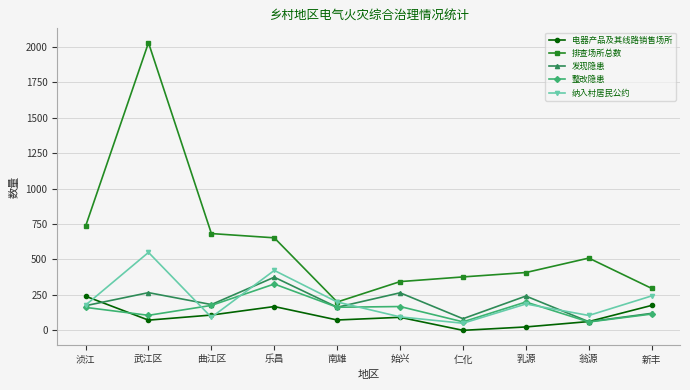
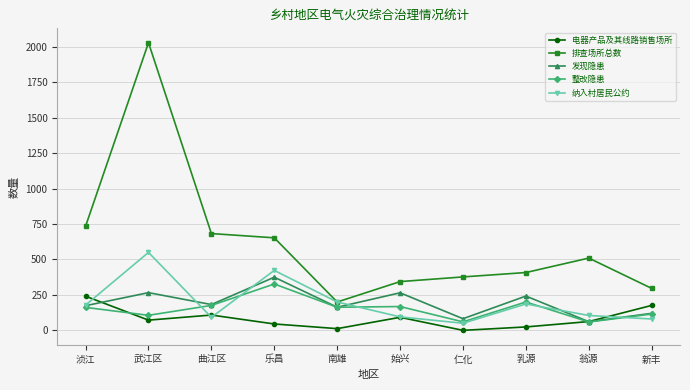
电器产品及其线路销售场所, 乐昌: 170 -> 50
电器产品及其线路销售场所, 南雄: 70 -> 10
纳入村居民公约, 新丰: 240 -> 80
